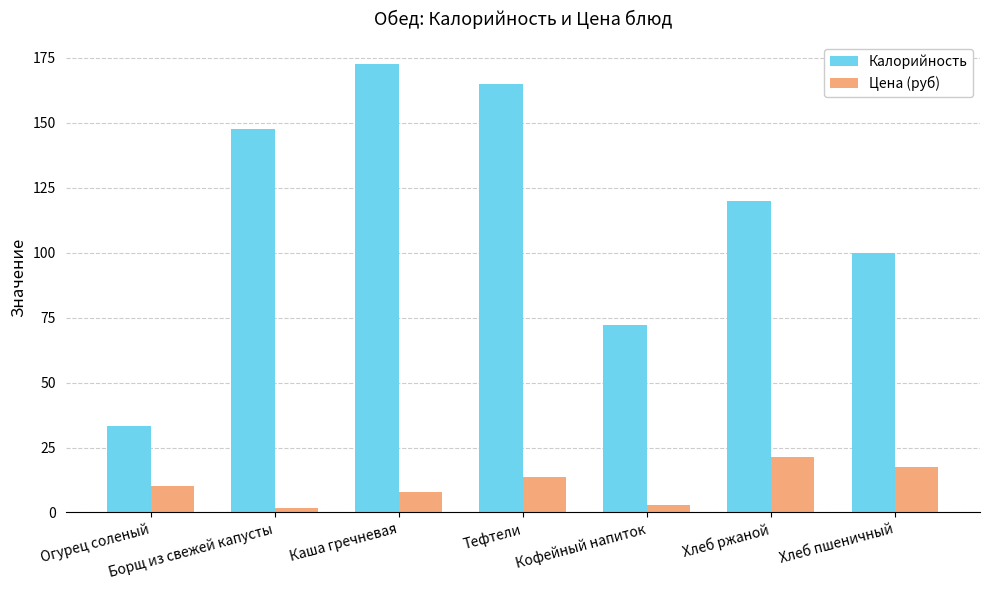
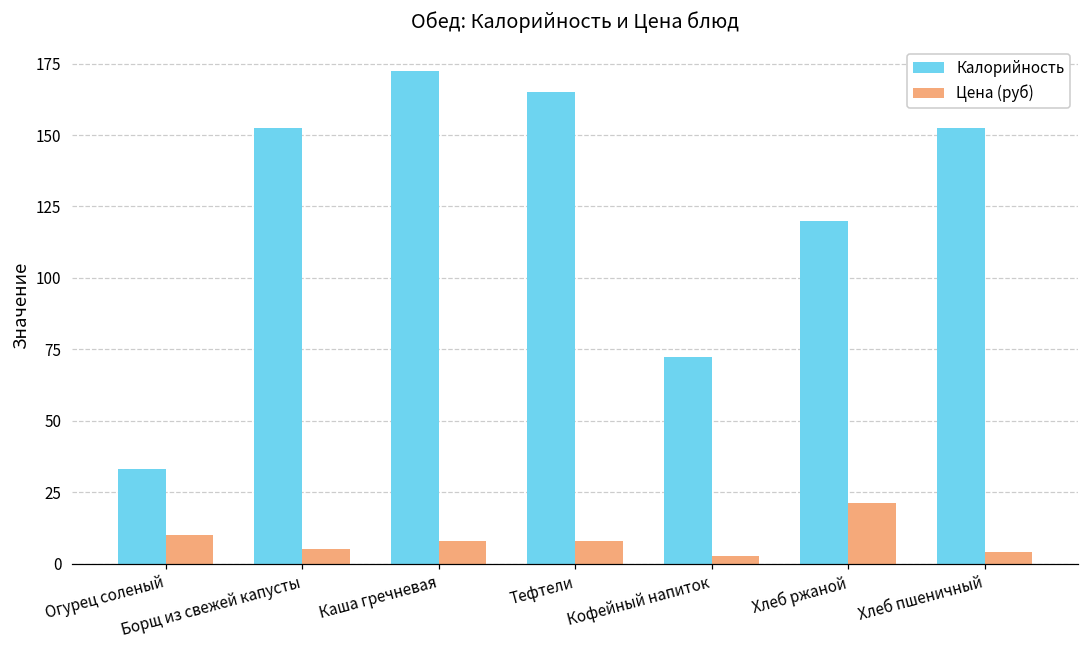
Калорийность, Борщ из свежей капусты: 148 -> 153
Цена (руб), Борщ из свежей капусты: 2 -> 5
Цена (руб), Тефтели: 14 -> 8
Калорийность, Хлеб пшеничный: 100 -> 152
Цена (руб), Хлеб пшеничный: 17 -> 4
